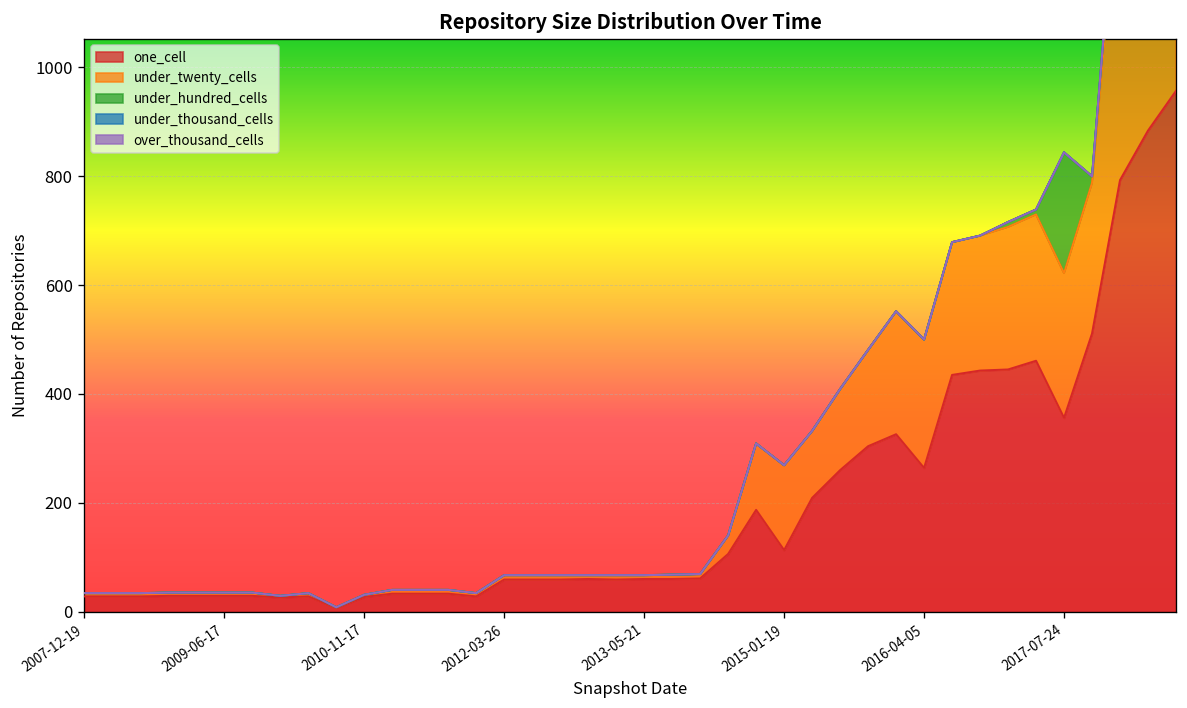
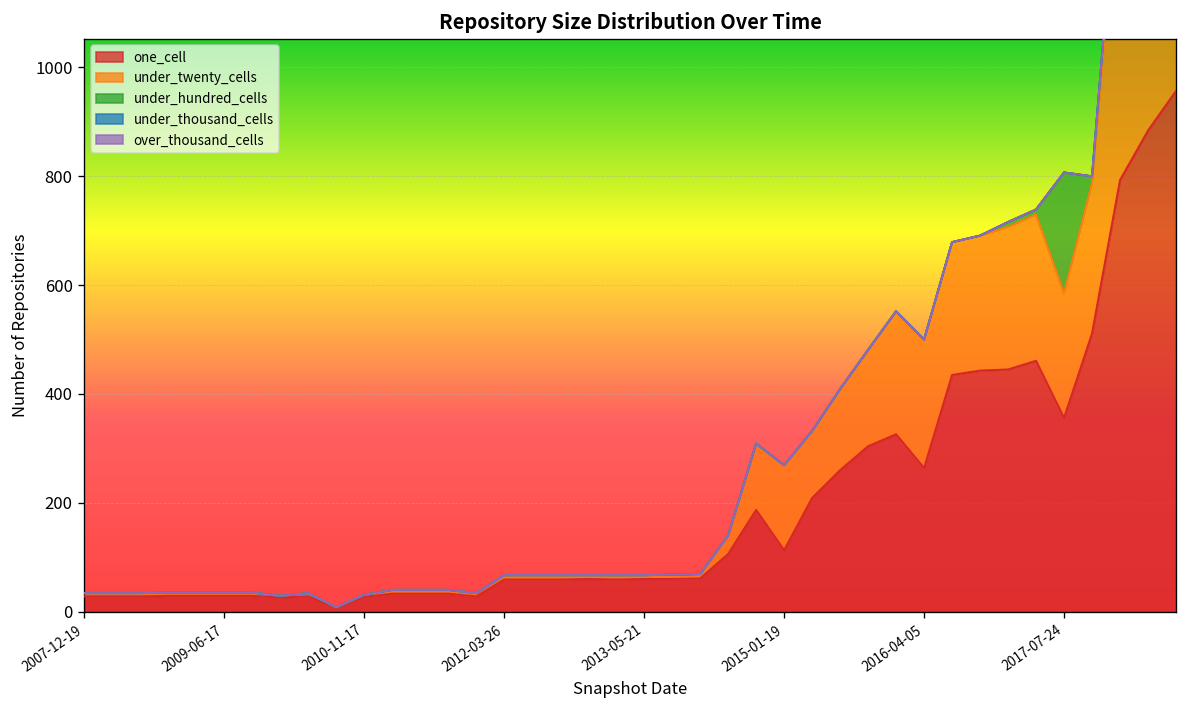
under_twenty_cells, 2017-07-24: 270 -> 230
